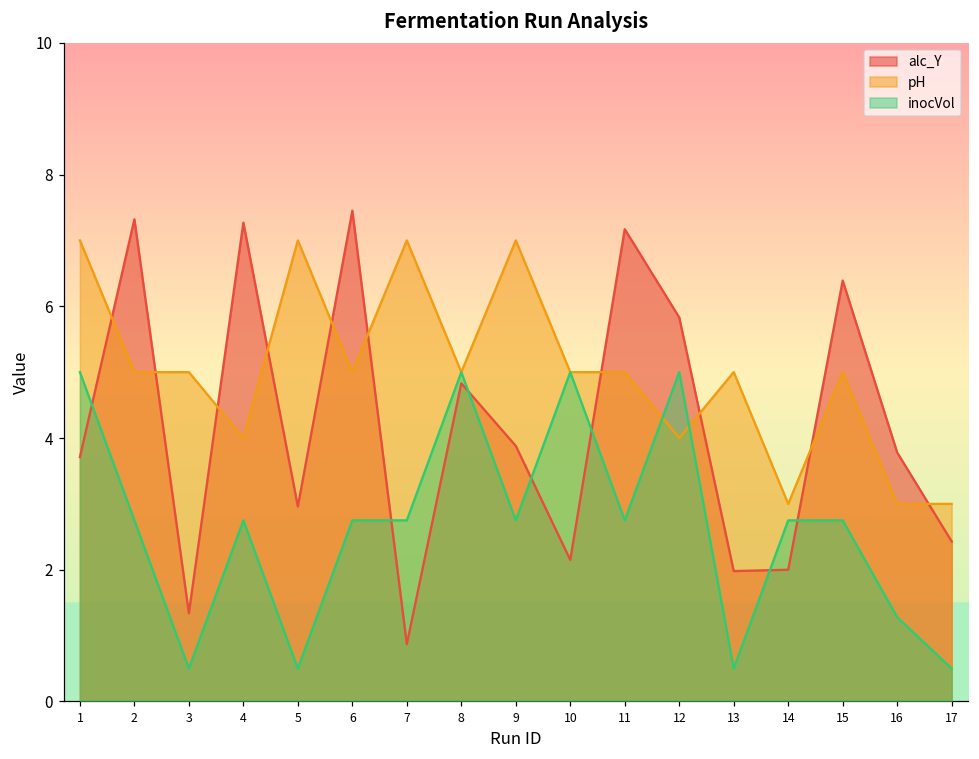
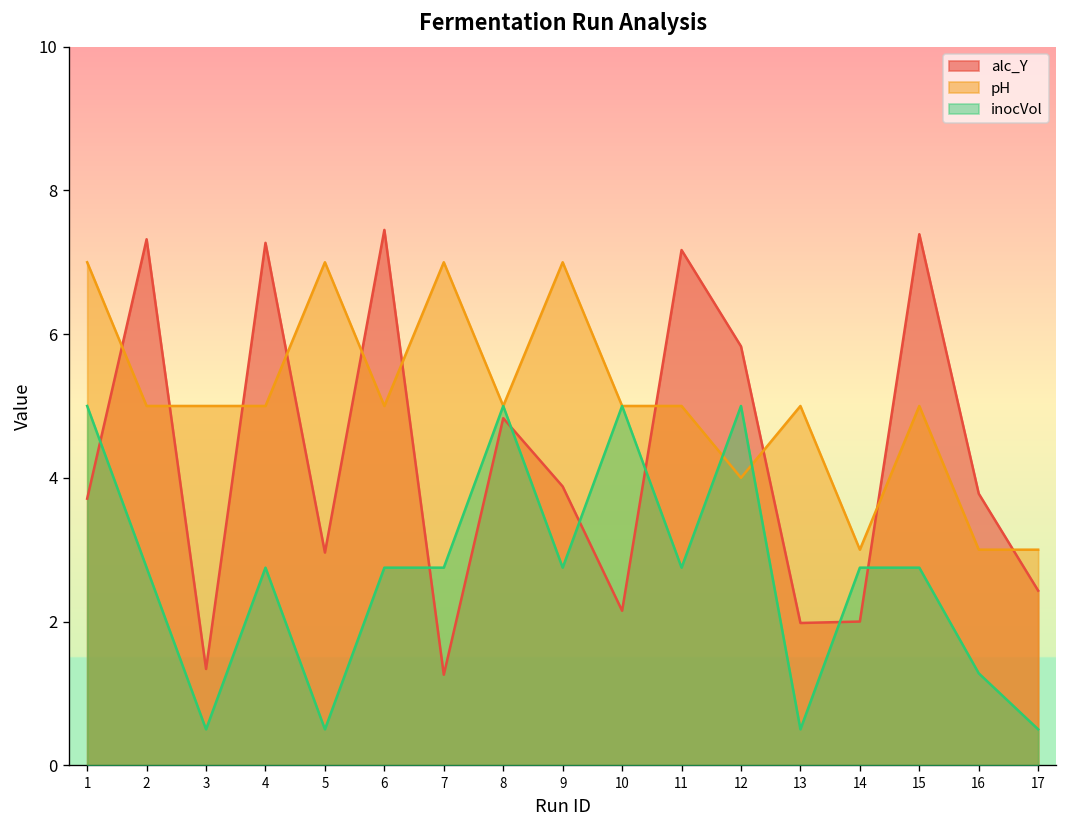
pH, 4: 4 -> 5
alc_Y, 7: 0.9 -> 1.3
alc_Y, 15: 6.4 -> 7.4
